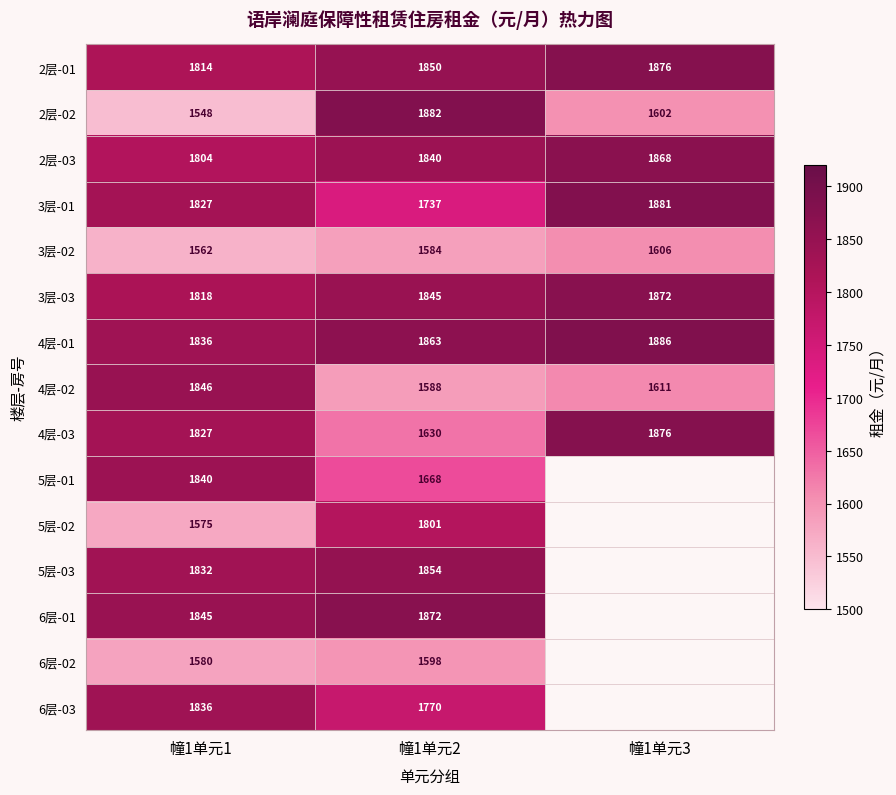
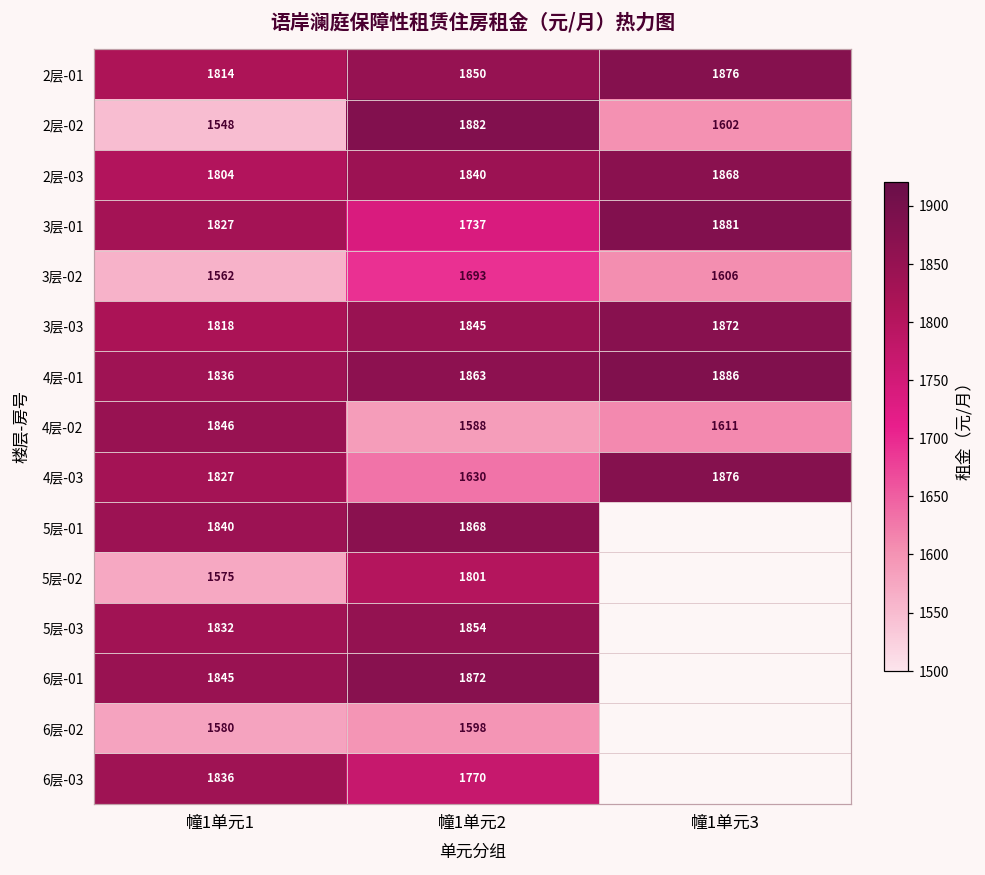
3层-02, 幢1单元2: 1584 -> 1693
5层-01, 幢1单元2: 1668 -> 1868
